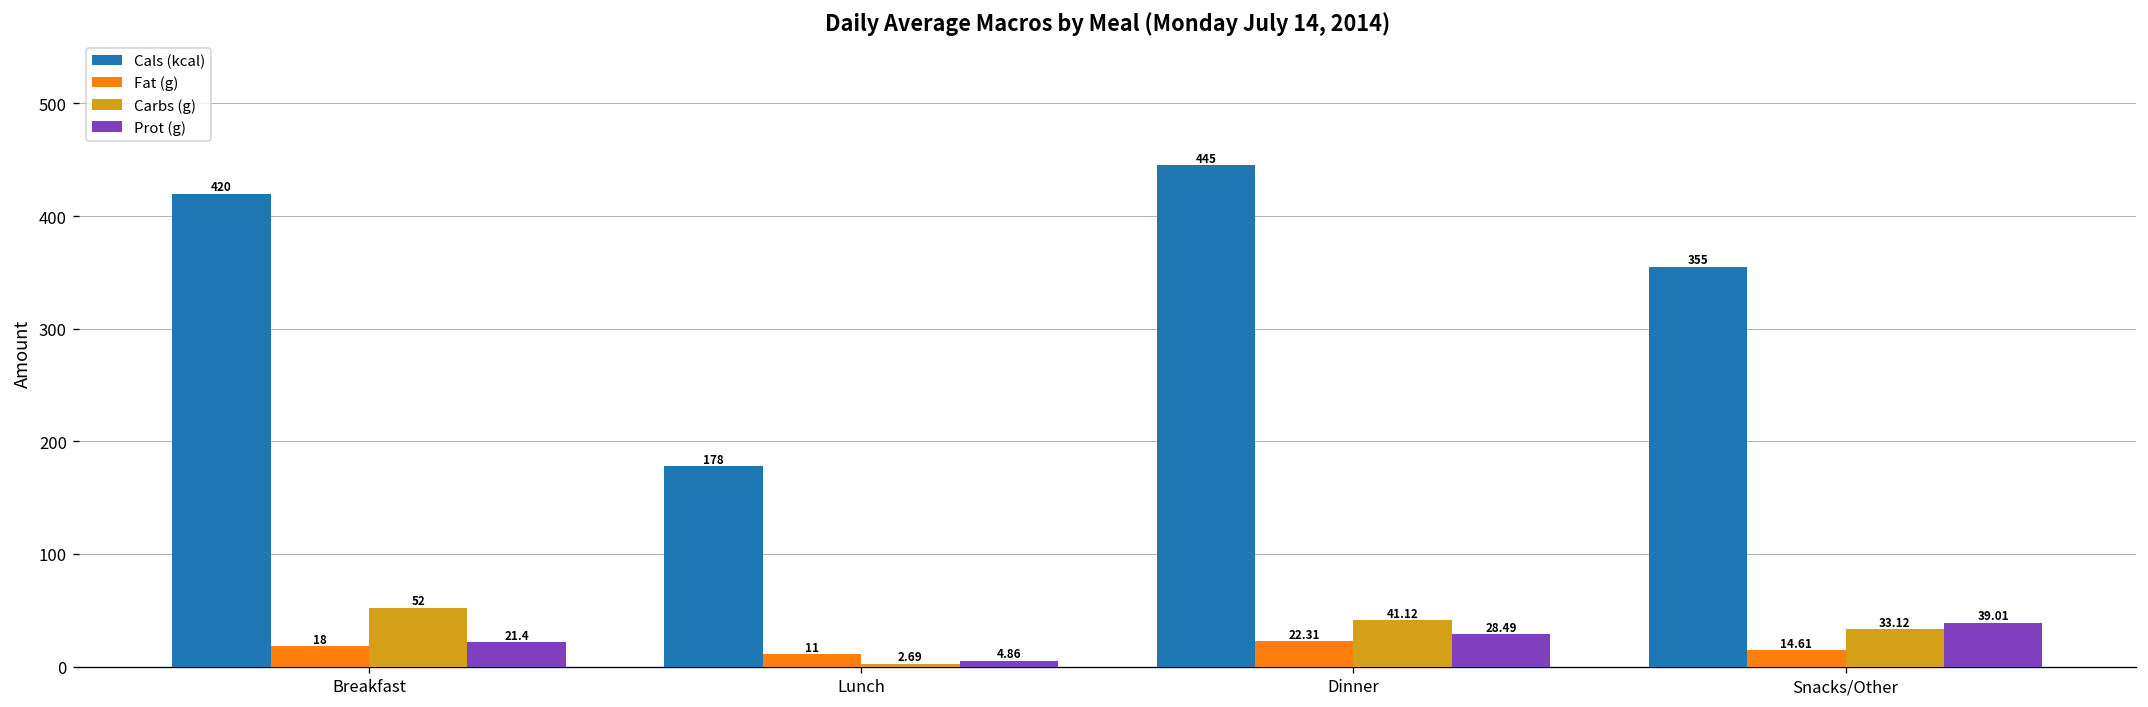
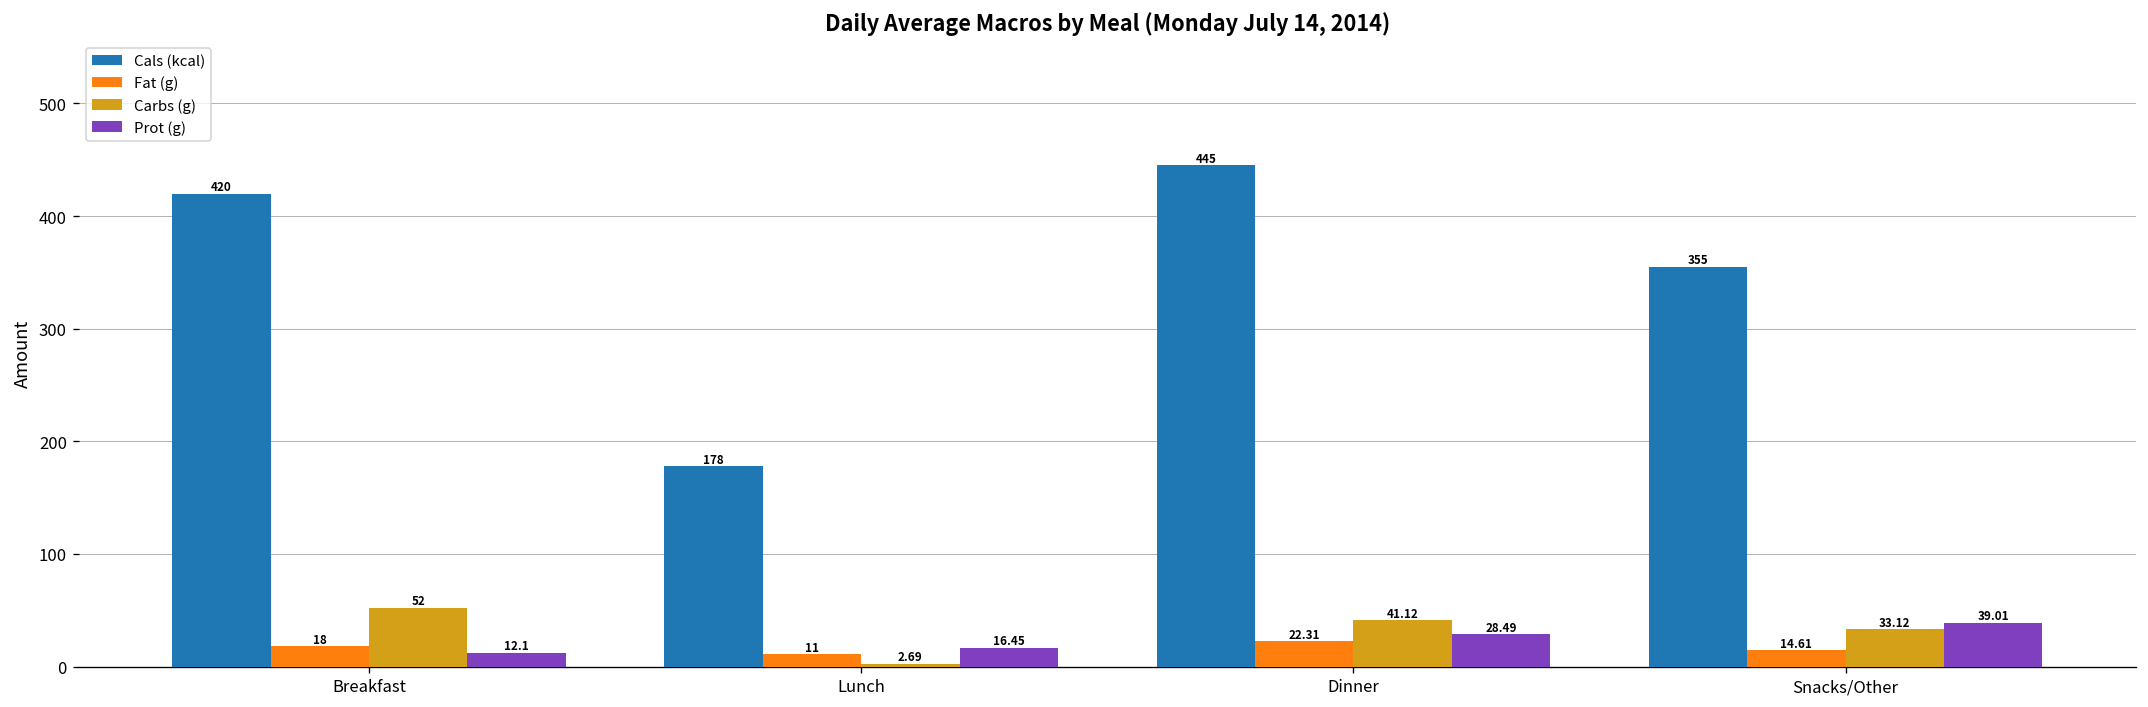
Prot (g), Breakfast: 21.4 -> 12.1
Prot (g), Lunch: 4.86 -> 16.45
